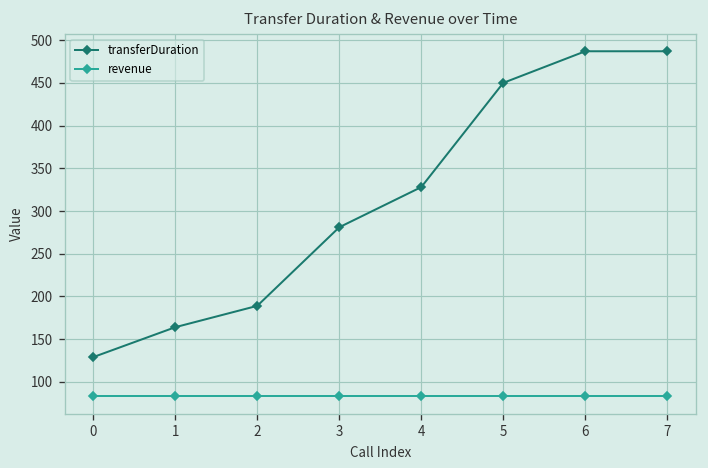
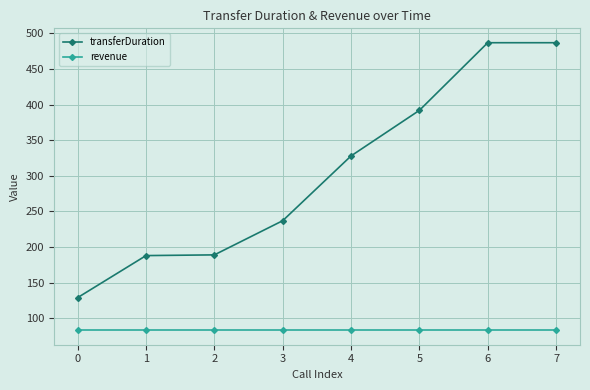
transferDuration, 1: 160 -> 190
transferDuration, 3: 280 -> 240
transferDuration, 5: 450 -> 390
